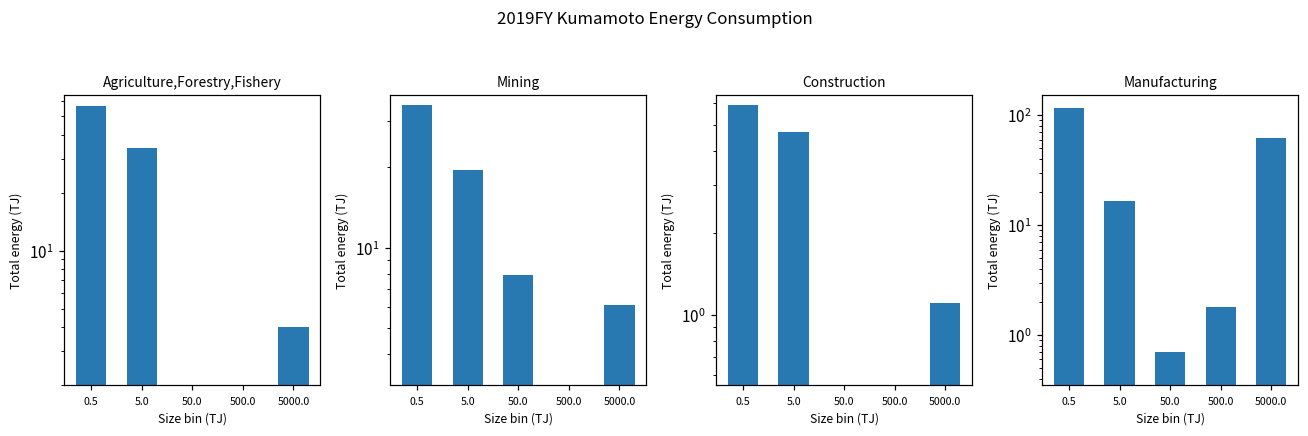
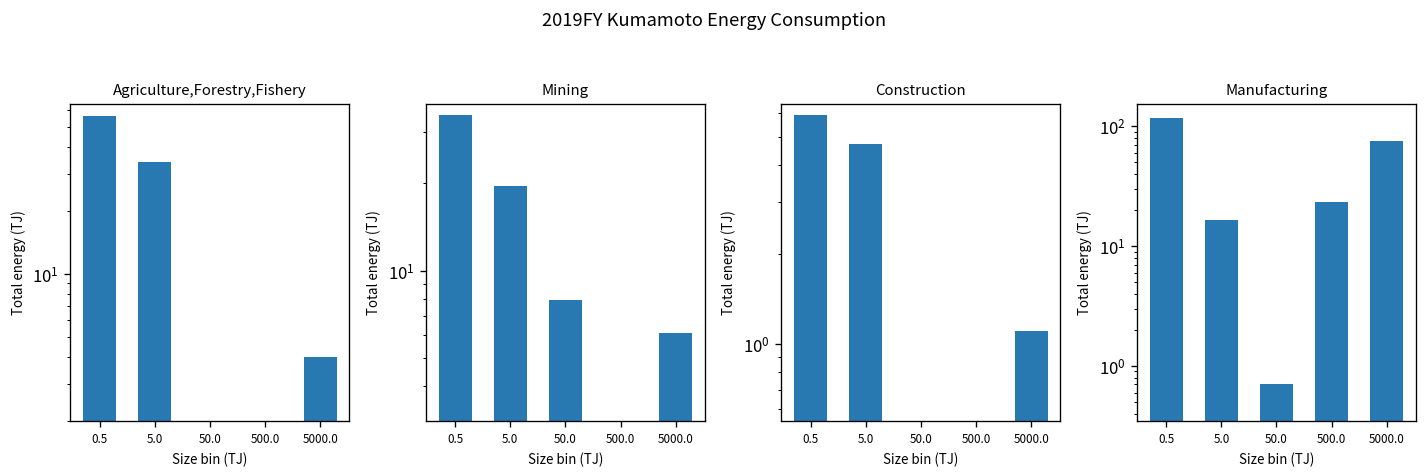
Manufacturing, 500.0: 1.8 -> 23
Manufacturing, 5000.0: 60 -> 80
